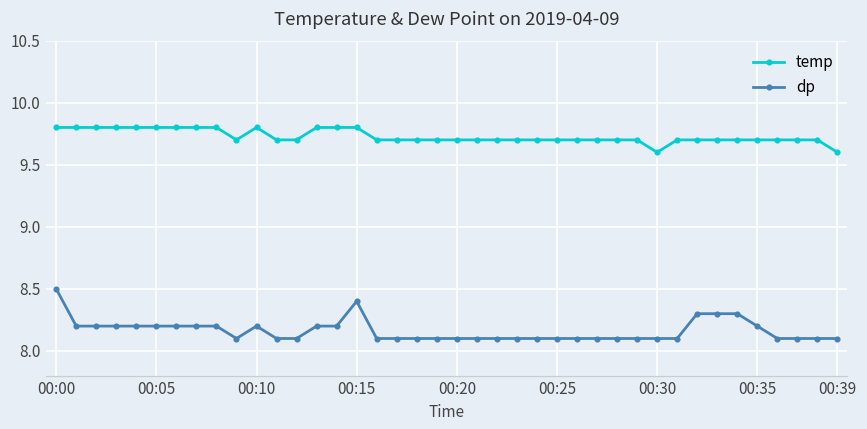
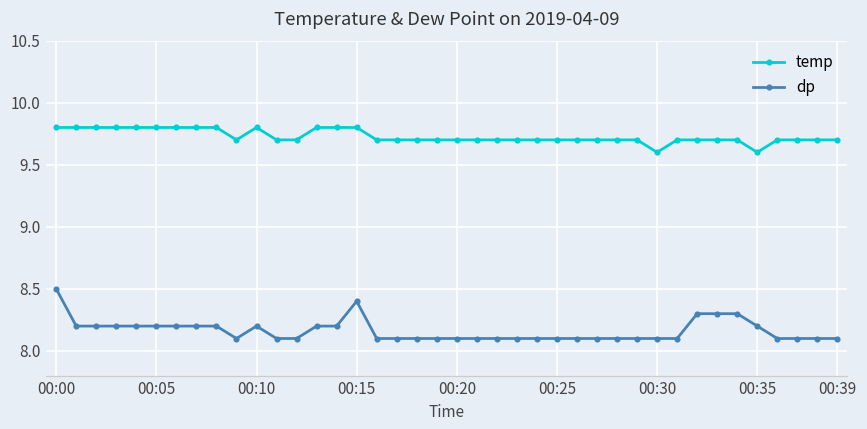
temp, 00:35: 9.7 -> 9.6
temp, 00:39: 9.6 -> 9.7
